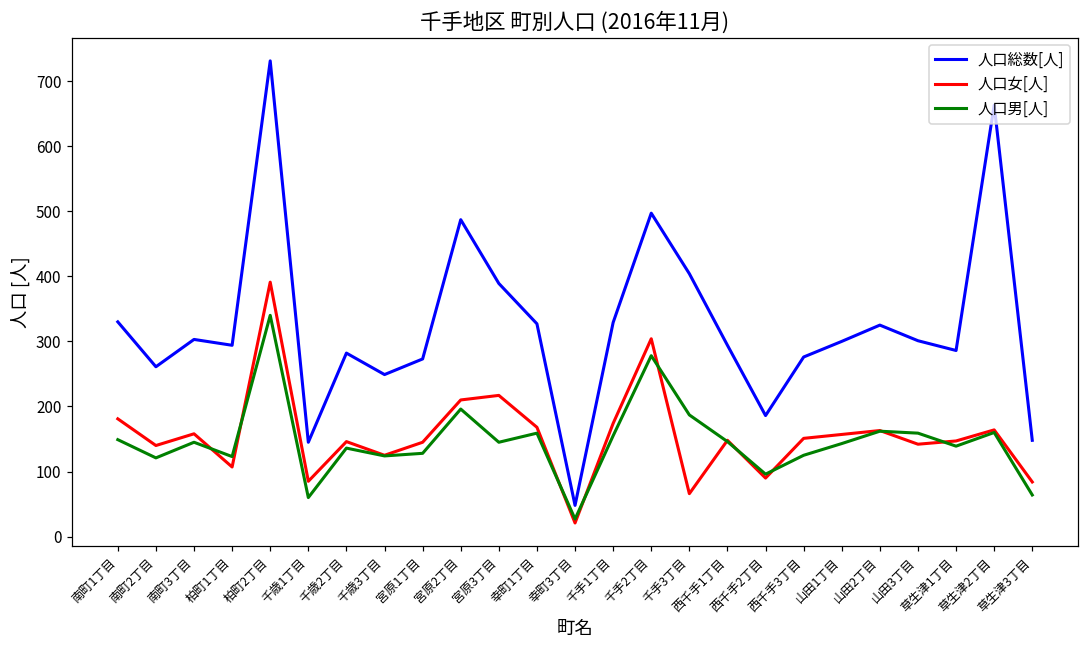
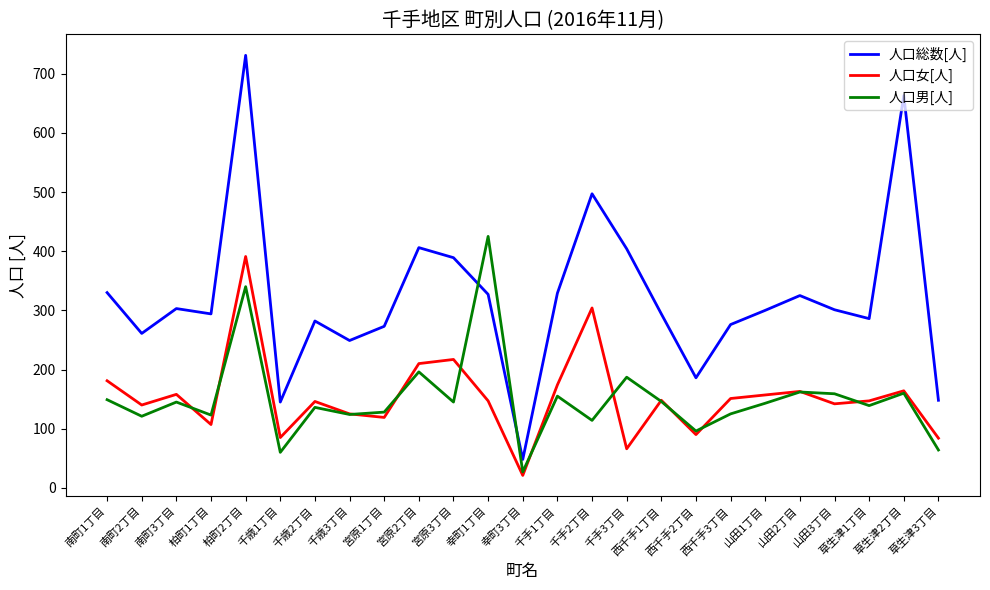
人口女[人], 宮原1丁目: 150 -> 120
人口総数[人], 宮原2丁目: 490 -> 410
人口女[人], 幸町1丁目: 170 -> 150
人口男[人], 幸町1丁目: 160 -> 430
人口男[人], 千手2丁目: 280 -> 110
